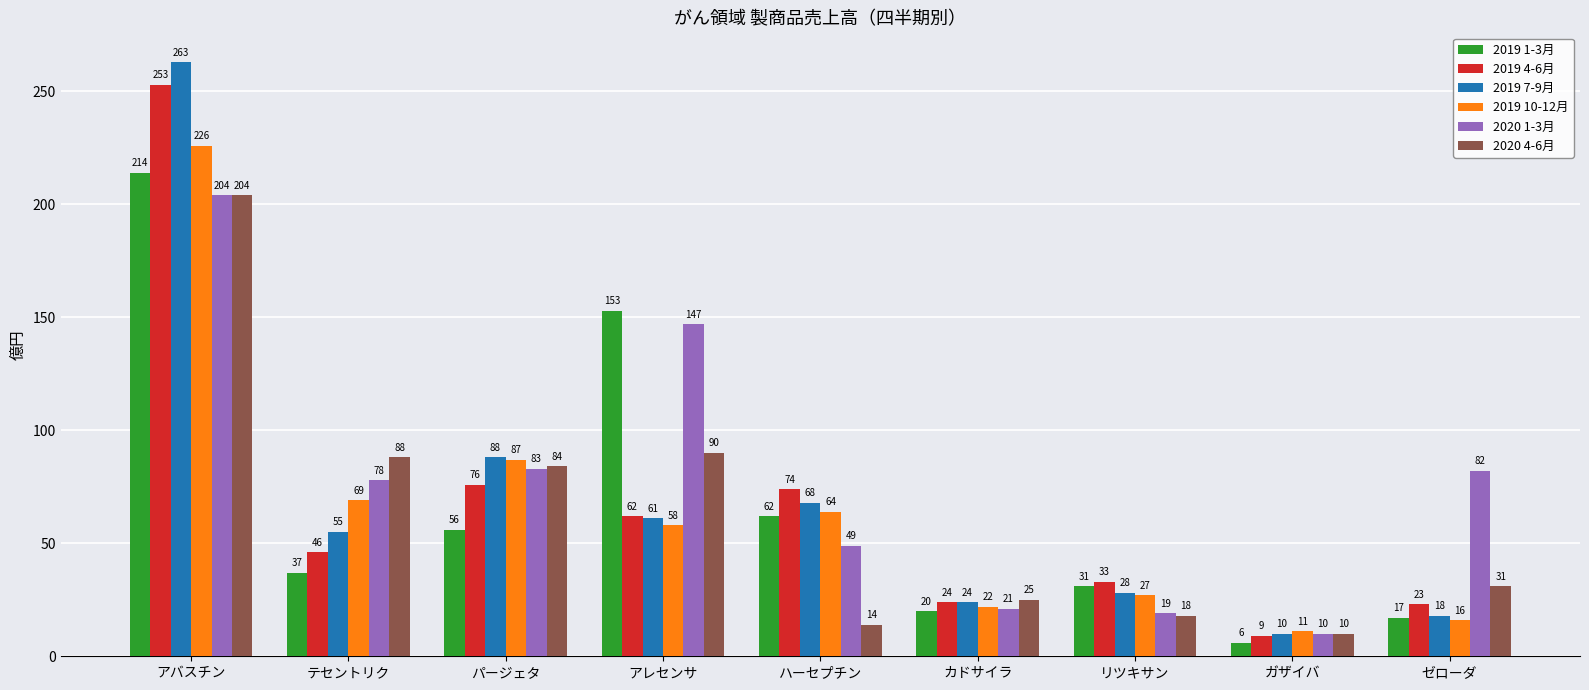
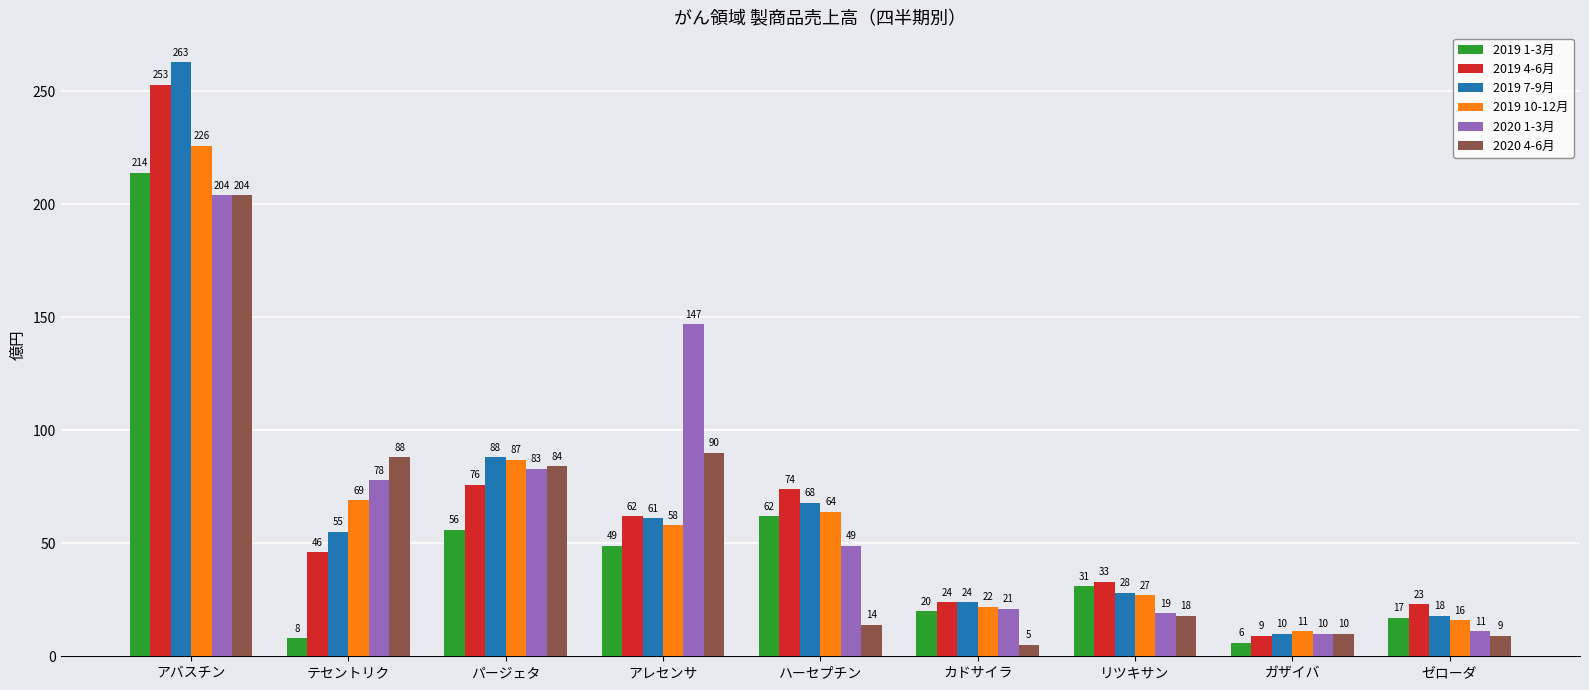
2019 1-3月, テセントリク: 37 -> 8
2019 1-3月, アレセンサ: 153 -> 49
2020 4-6月, カドサイラ: 25 -> 5
2020 1-3月, ゼローダ: 82 -> 11
2020 4-6月, ゼローダ: 31 -> 9
